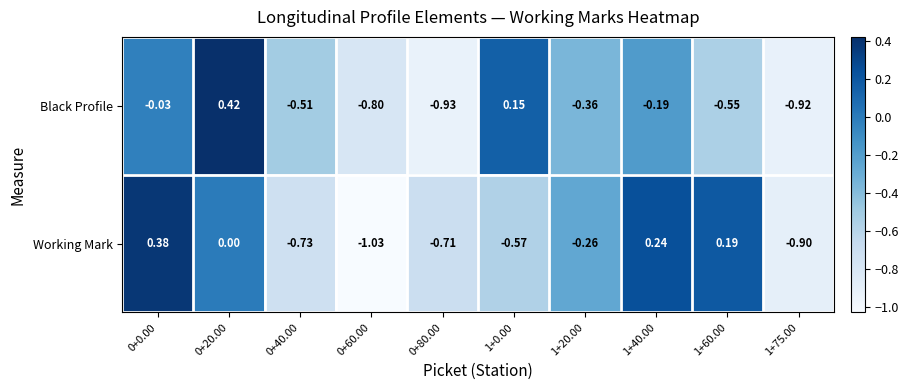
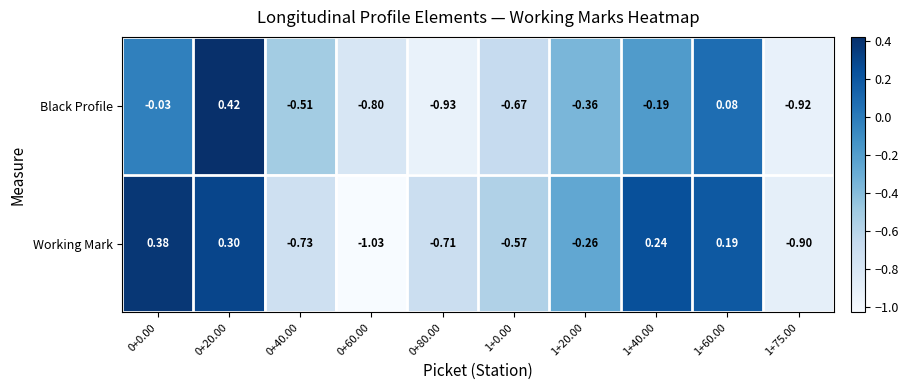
Black Profile, 1+0.00: 0.15 -> -0.67
Black Profile, 1+60.00: -0.55 -> 0.08
Working Mark, 0+20.00: 0.00 -> 0.30
